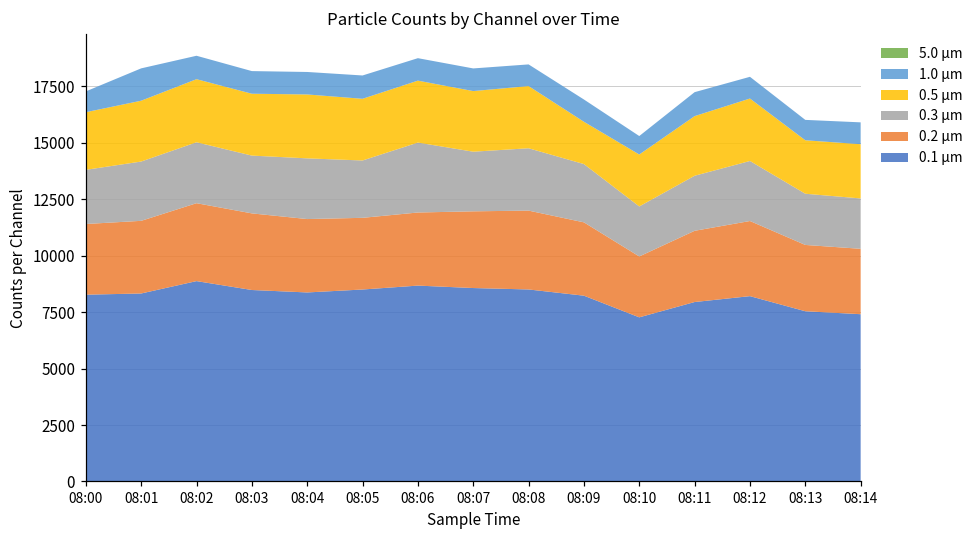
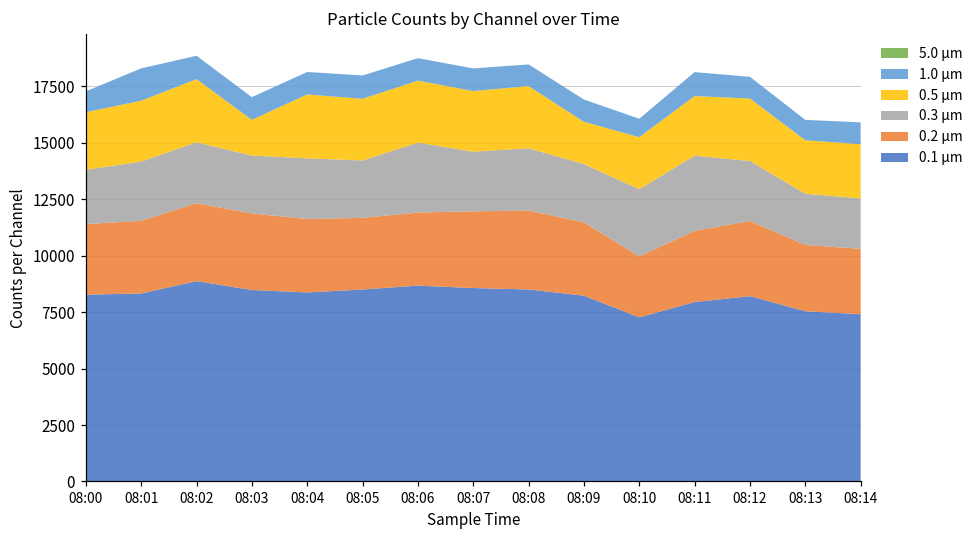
0.5 µm, 08:03: 2700 -> 1600
0.3 µm, 08:10: 2200 -> 3000
0.3 µm, 08:11: 2400 -> 3300
